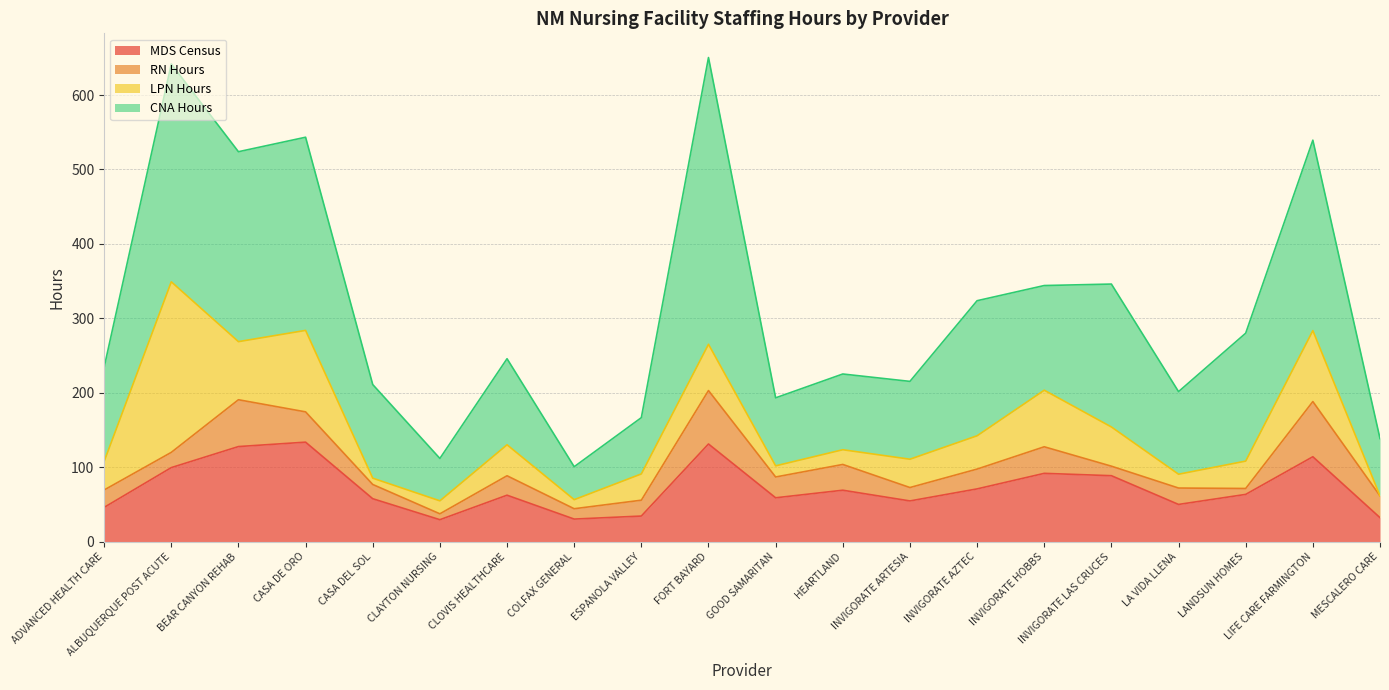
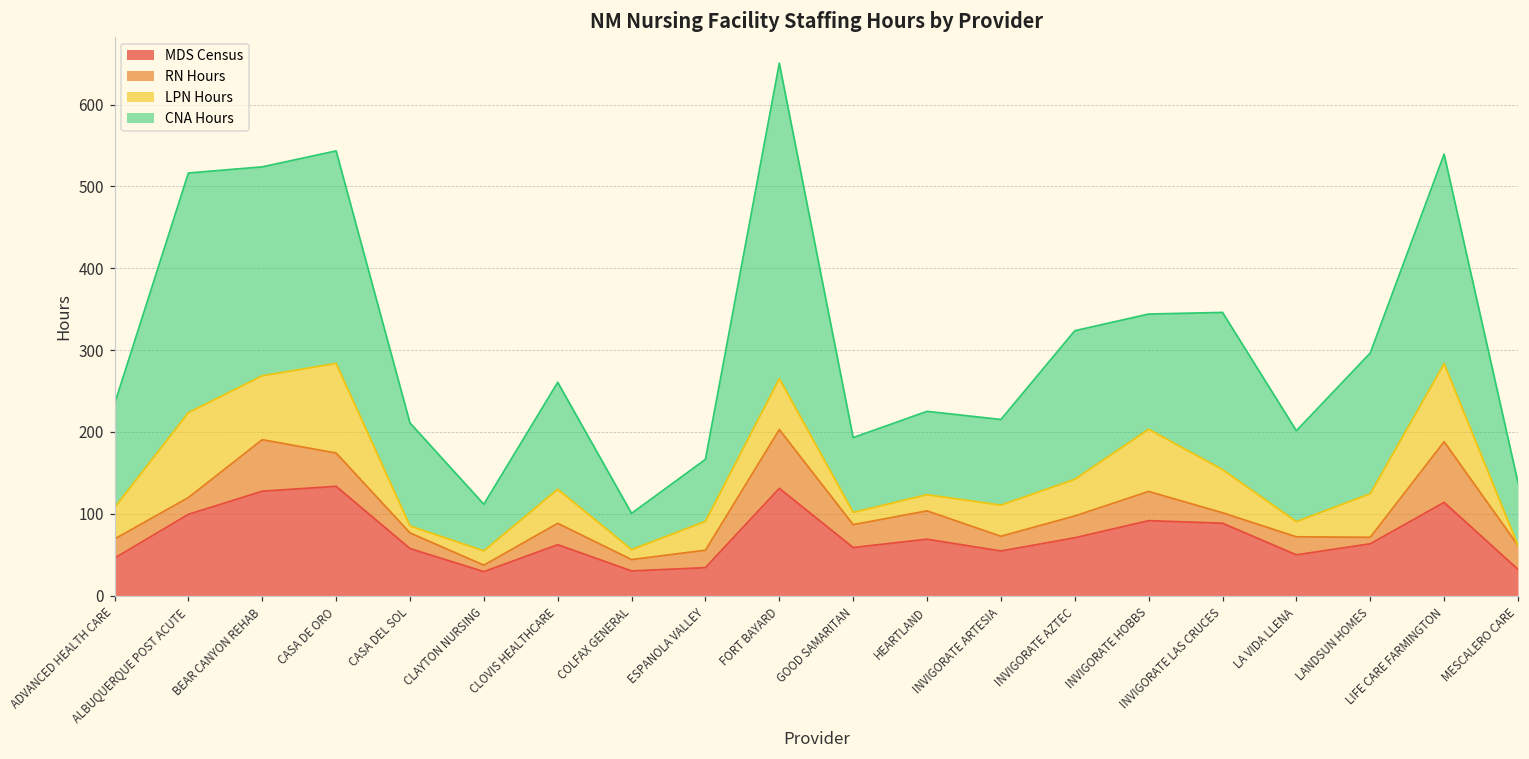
LPN Hours, ALBUQUERQUE POST ACUTE: 230 -> 100
CNA Hours, CLOVIS HEALTHCARE: 120 -> 130
LPN Hours, LANDSUN HOMES: 40 -> 50
